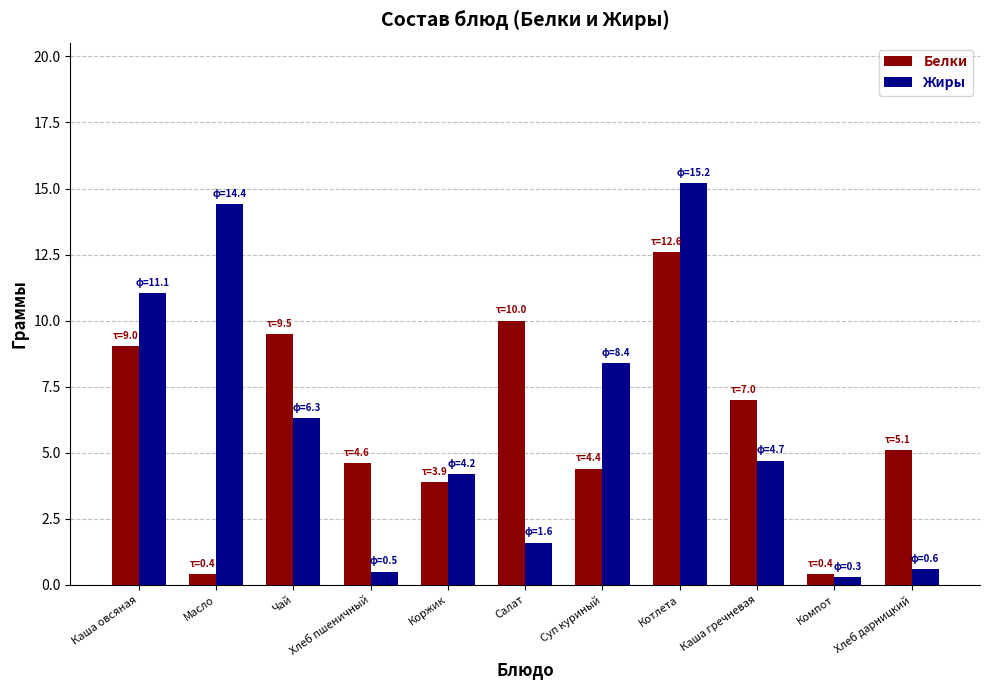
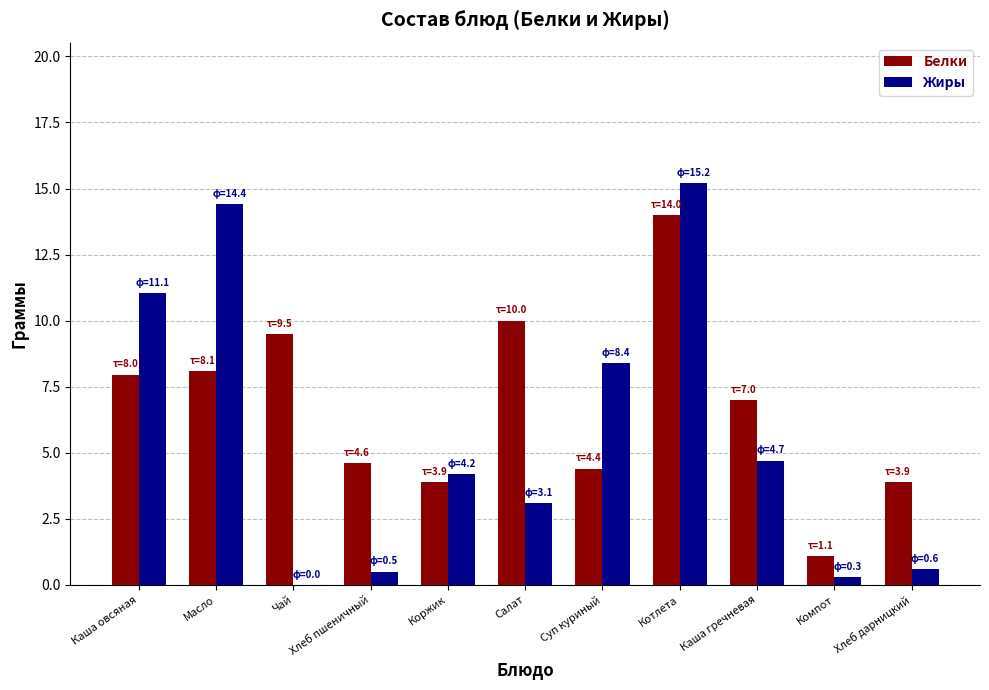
Белки, Каша овсяная: 9.0 -> 8.0
Белки, Масло: 0.4 -> 8.1
Жиры, Чай: 6.3 -> 0.0
Жиры, Салат: 1.6 -> 3.1
Белки, Котлета: 12.6 -> 14.0
Белки, Компот: 0.4 -> 1.1
Белки, Хлеб дарницкий: 5.1 -> 3.9
